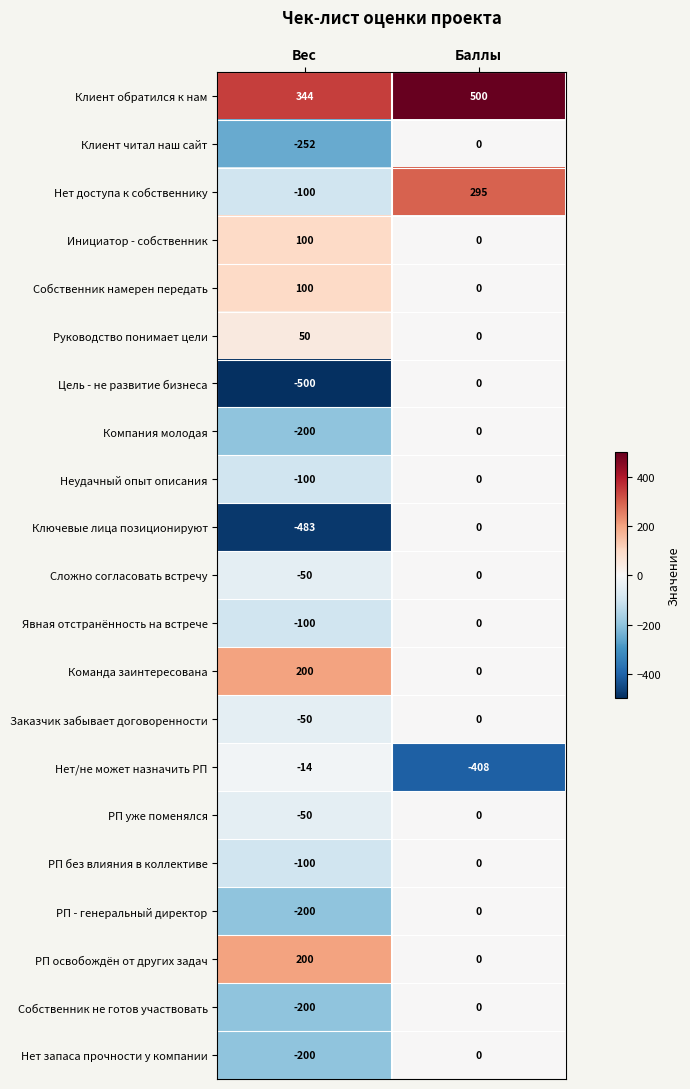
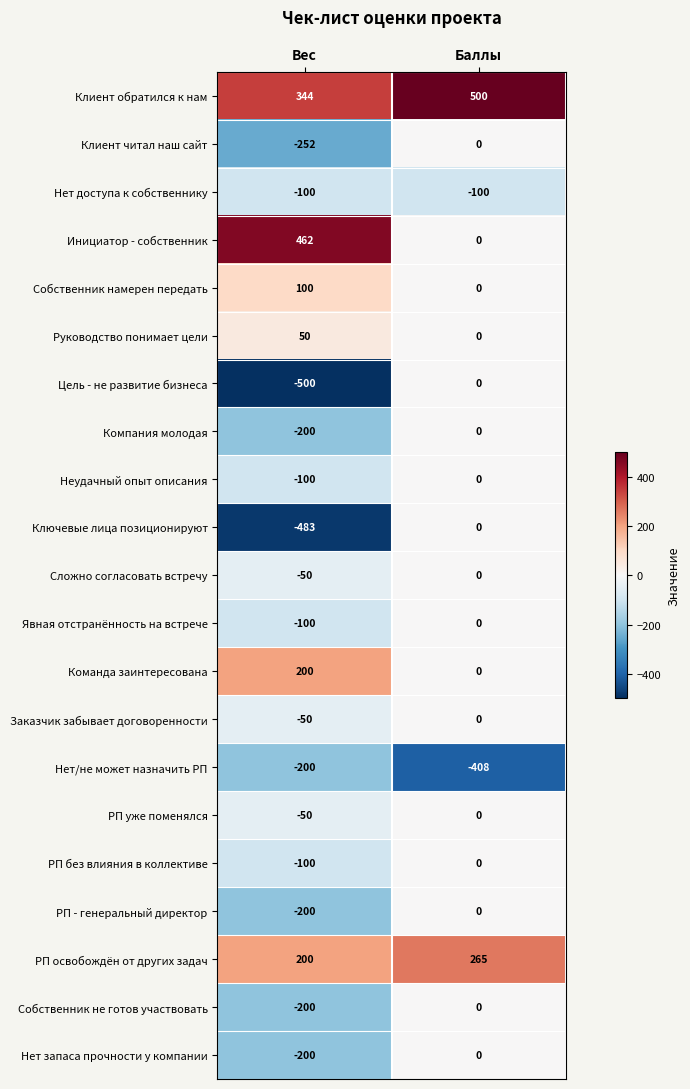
Нет доступа к собственнику, Баллы: 295 -> -100
Инициатор - собственник, Вес: 100 -> 462
Нет/не может назначить РП, Вес: -14 -> -200
РП освобождён от других задач, Баллы: 0 -> 265
